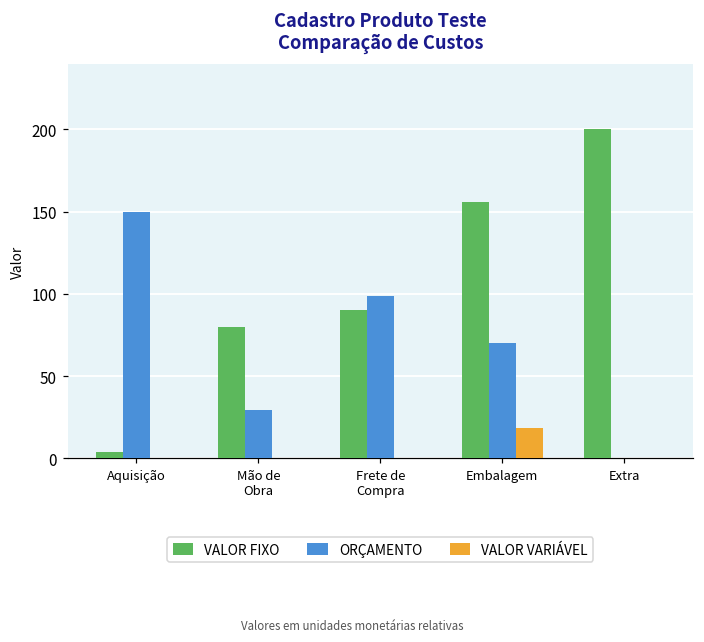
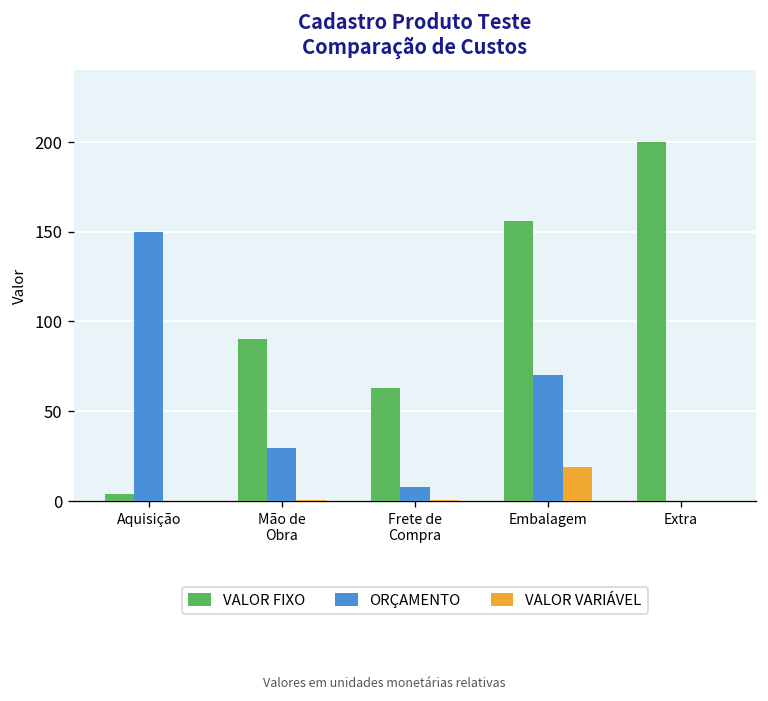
VALOR FIXO, Mão de Obra: 80 -> 90
VALOR FIXO, Frete de Compra: 90 -> 63
ORÇAMENTO, Frete de Compra: 99 -> 8
